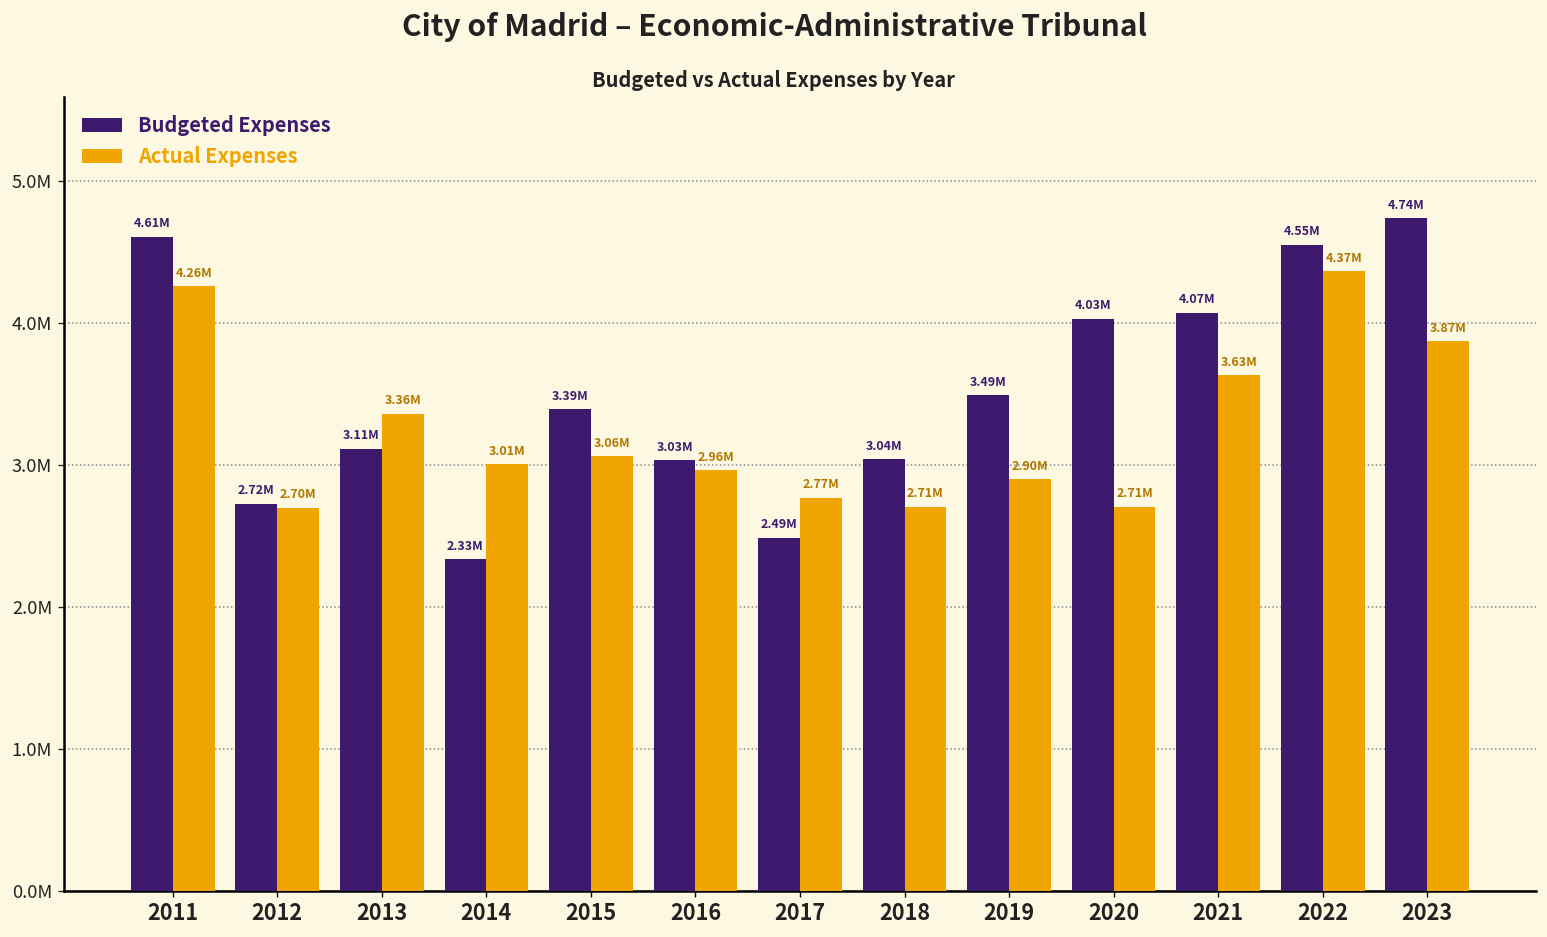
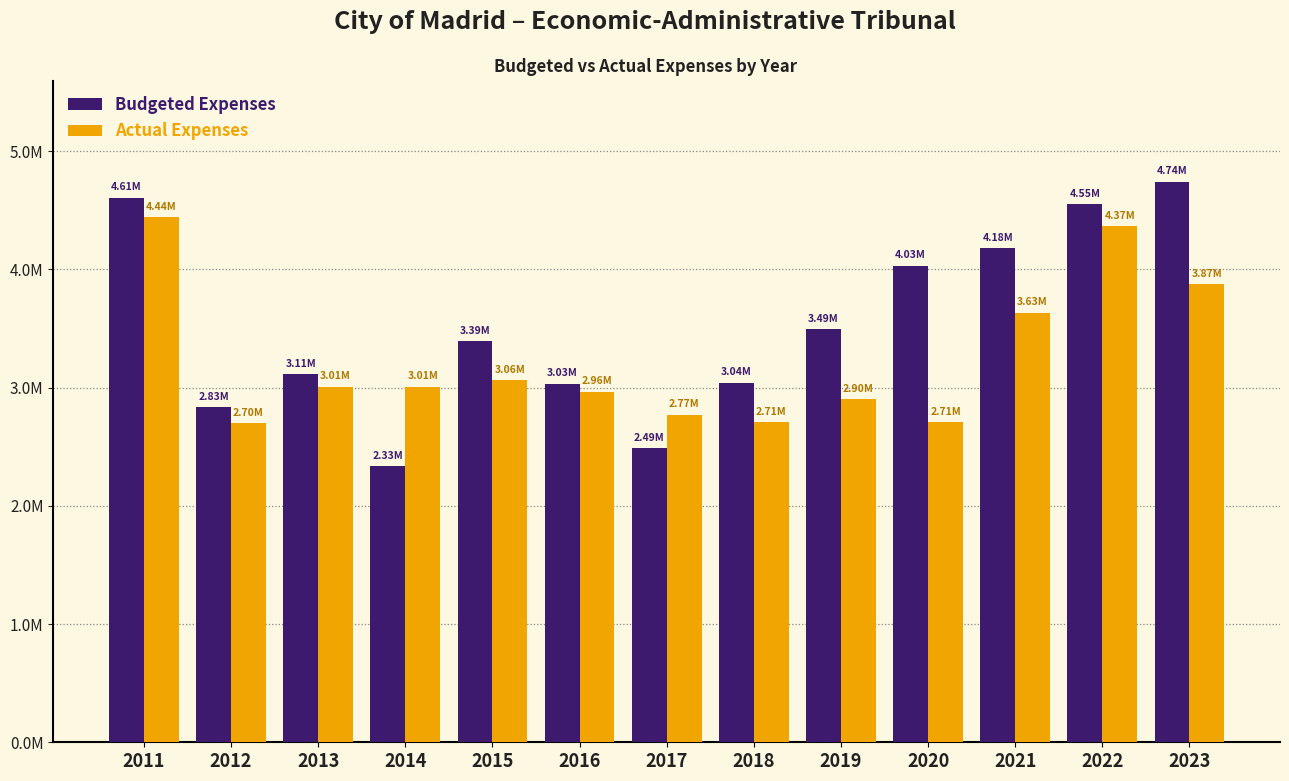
Actual Expenses, 2011: 4.26M -> 4.44M
Budgeted Expenses, 2012: 2.72M -> 2.83M
Actual Expenses, 2013: 3.36M -> 3.01M
Budgeted Expenses, 2021: 4.07M -> 4.18M
